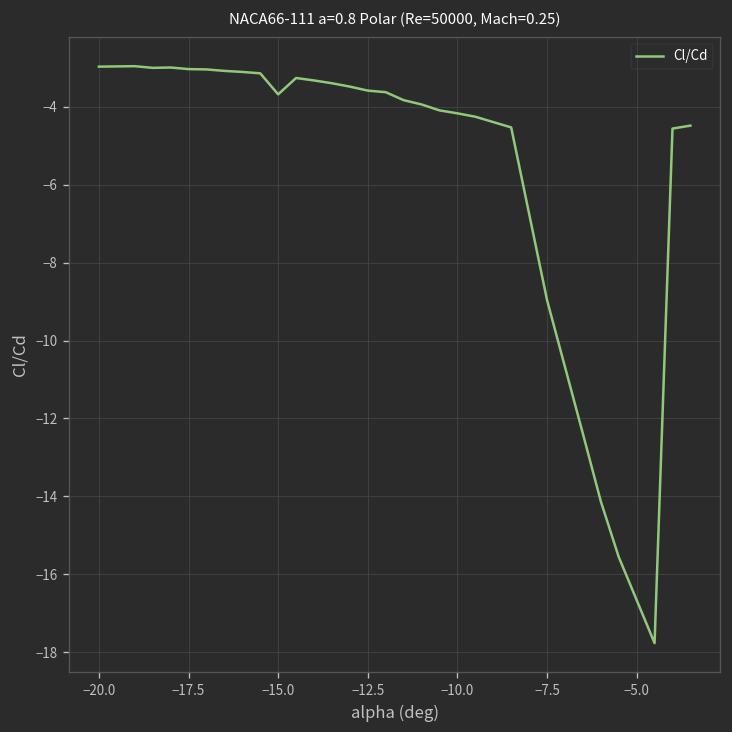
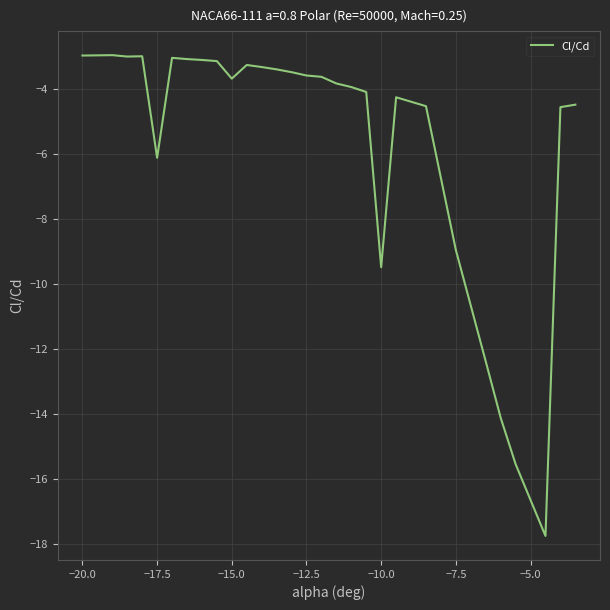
−17.5: -3.0 -> -6.1
−10.0: -4.2 -> -9.5
